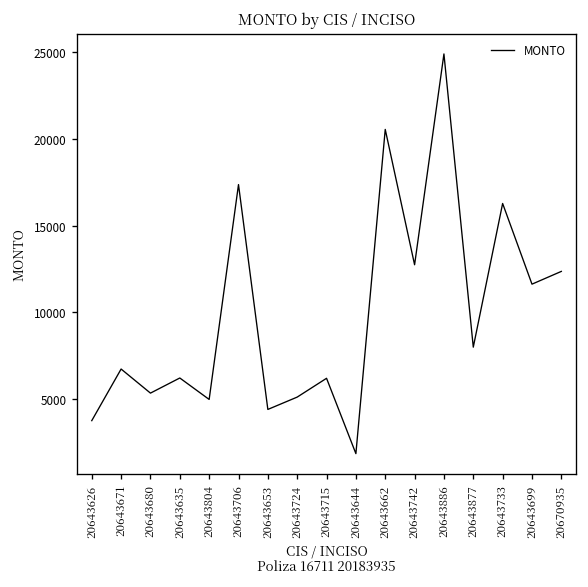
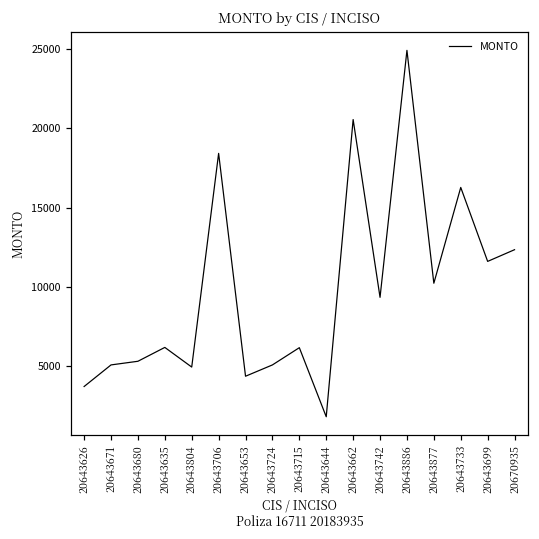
20643671: 6700 -> 5100
20643706: 17400 -> 18400
20643742: 12700 -> 9400
20643877: 8000 -> 10200
